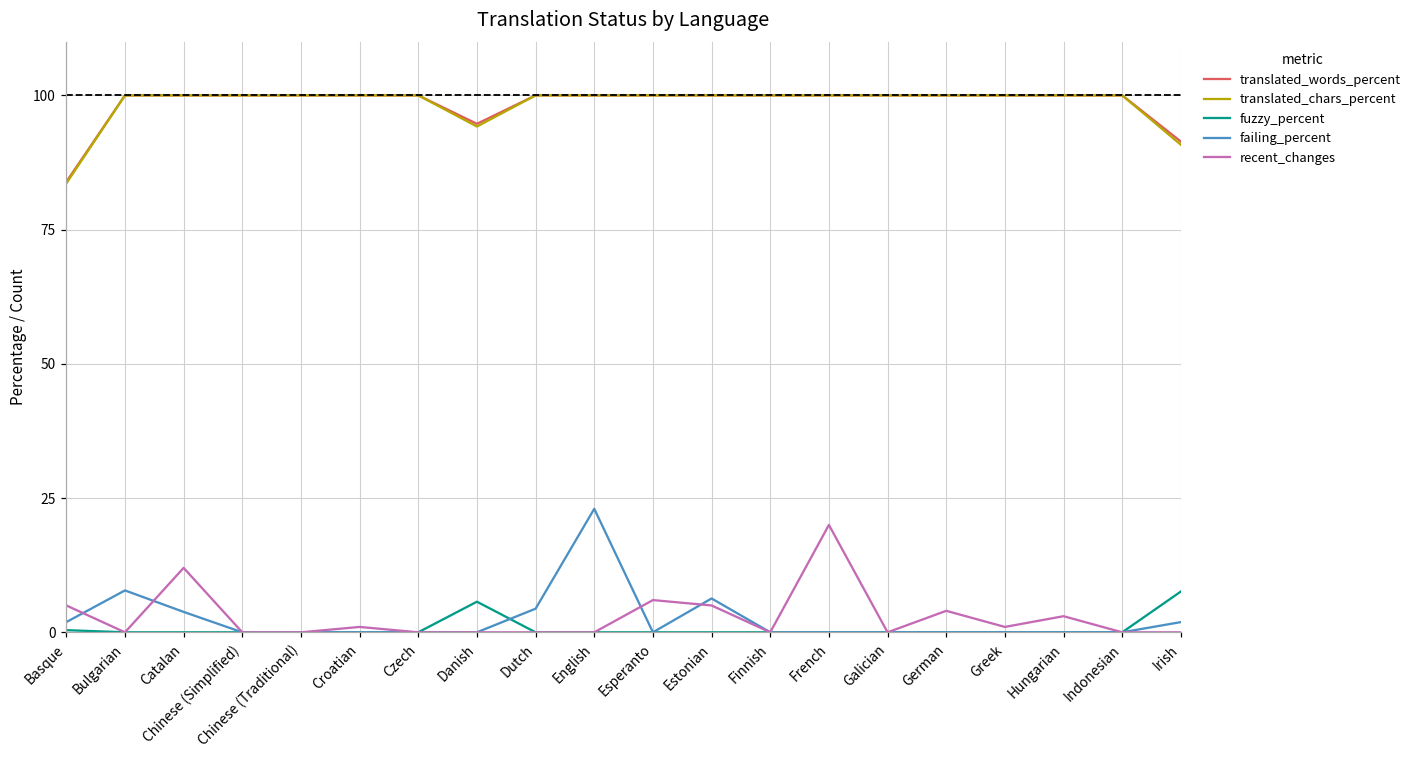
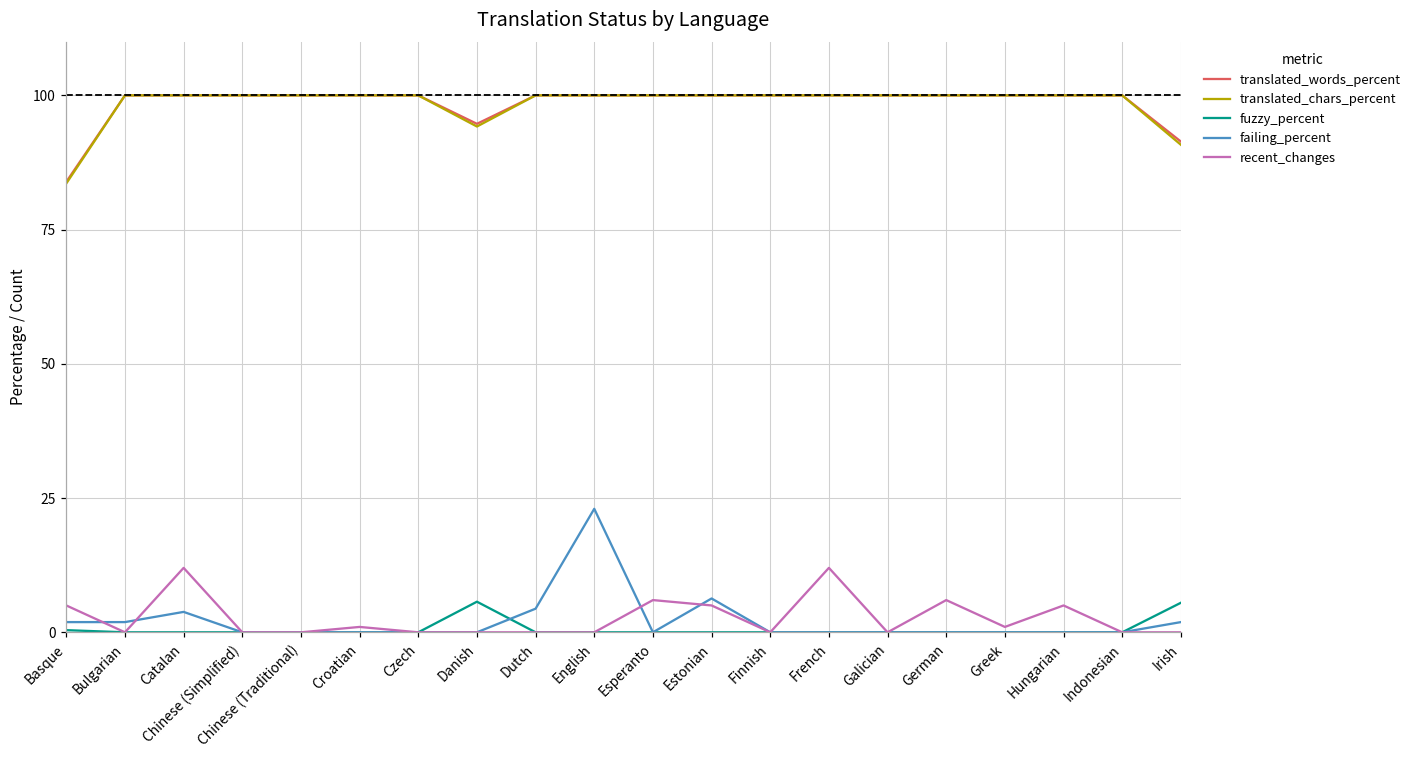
failing_percent, Bulgarian: 8 -> 2
recent_changes, French: 20 -> 12
recent_changes, German: 4 -> 6
recent_changes, Hungarian: 3 -> 5
fuzzy_percent, Irish: 8 -> 6
